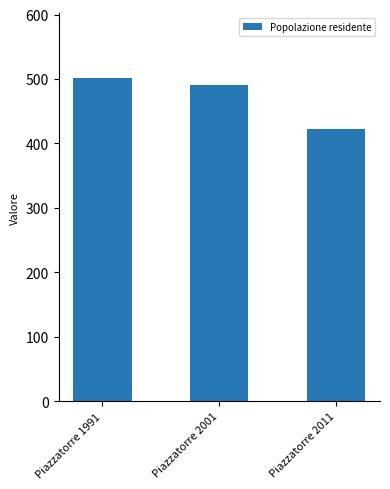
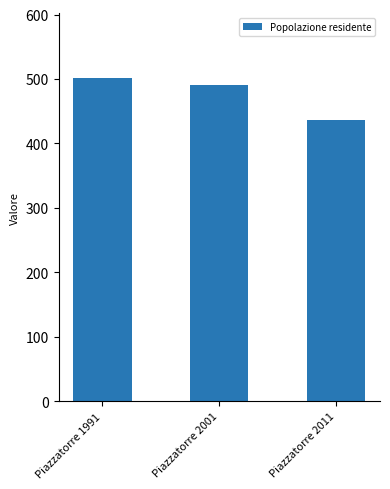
Piazzatorre 2011: 420 -> 440
